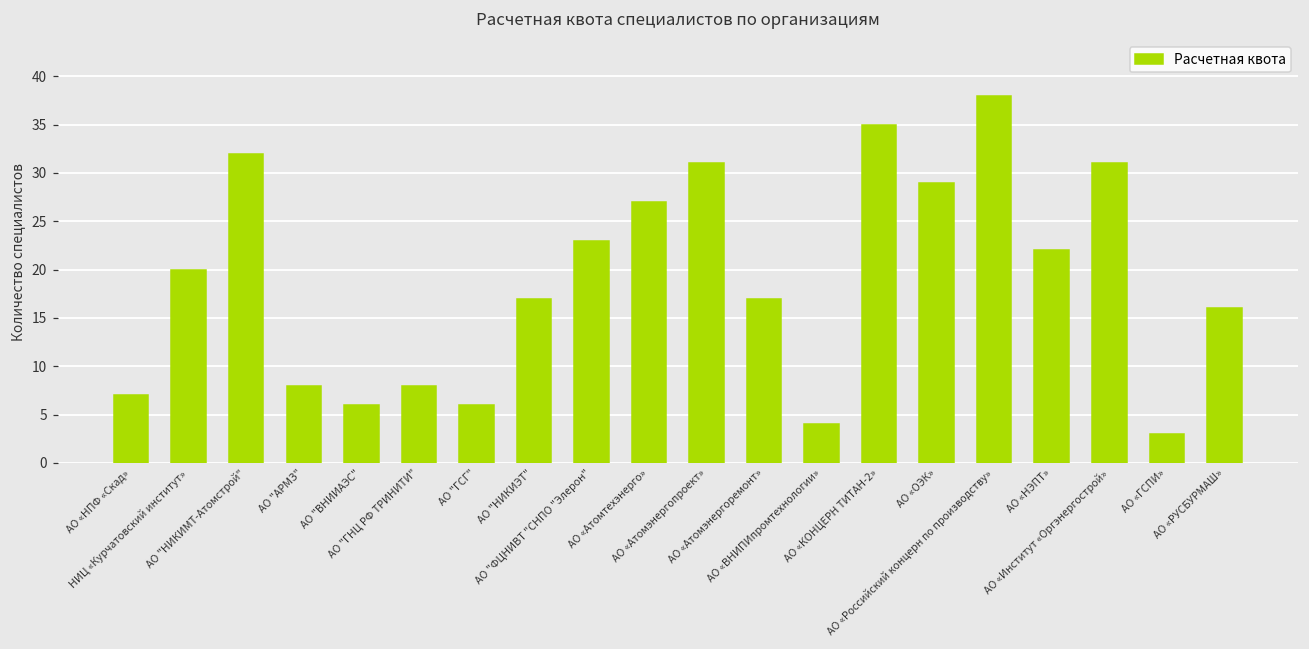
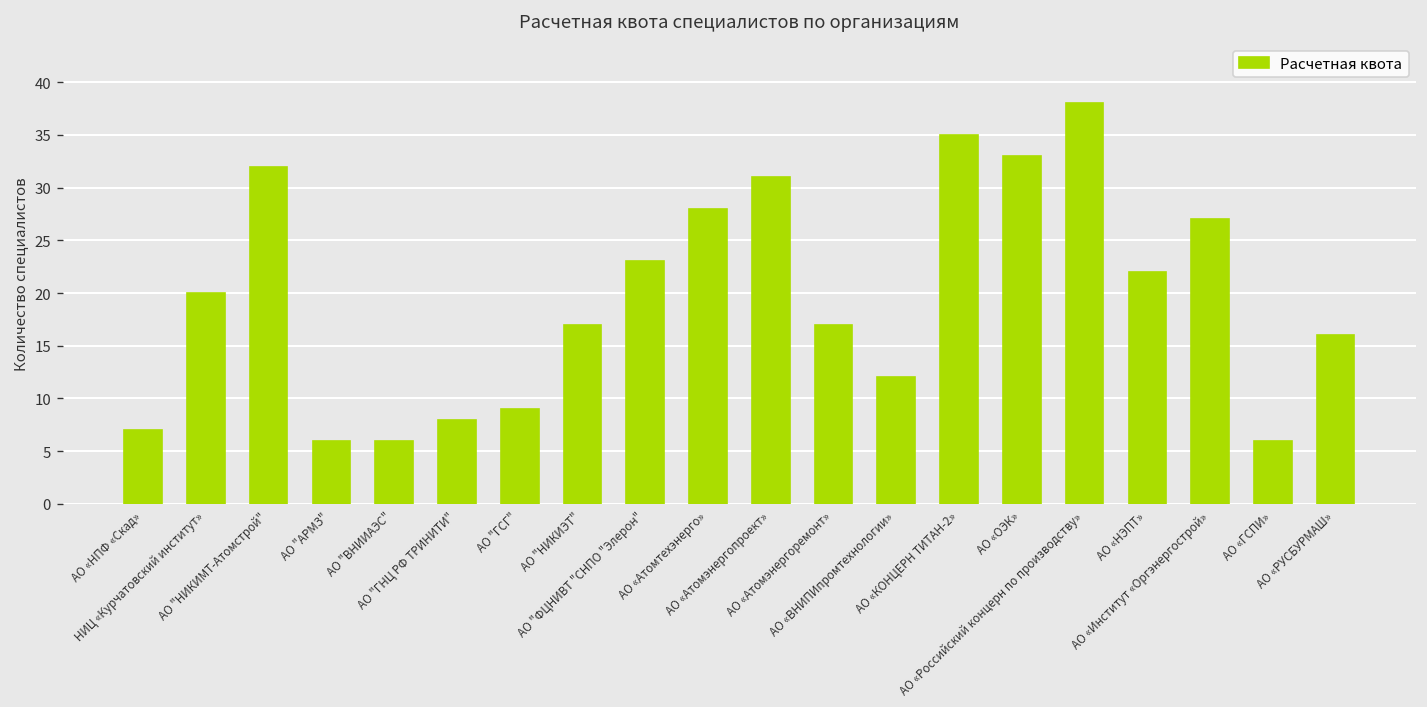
АО "АРМЗ": 8 -> 6
АО "ГСГ": 6 -> 9
АО «Атомтехэнерго»: 27 -> 28
АО «ВНИПИпромтехнологии»: 4 -> 12
АО «ОЭК»: 29 -> 33
АО «Институт «Оргэнергострой»: 31 -> 27
АО «ГСПИ»: 3 -> 6
